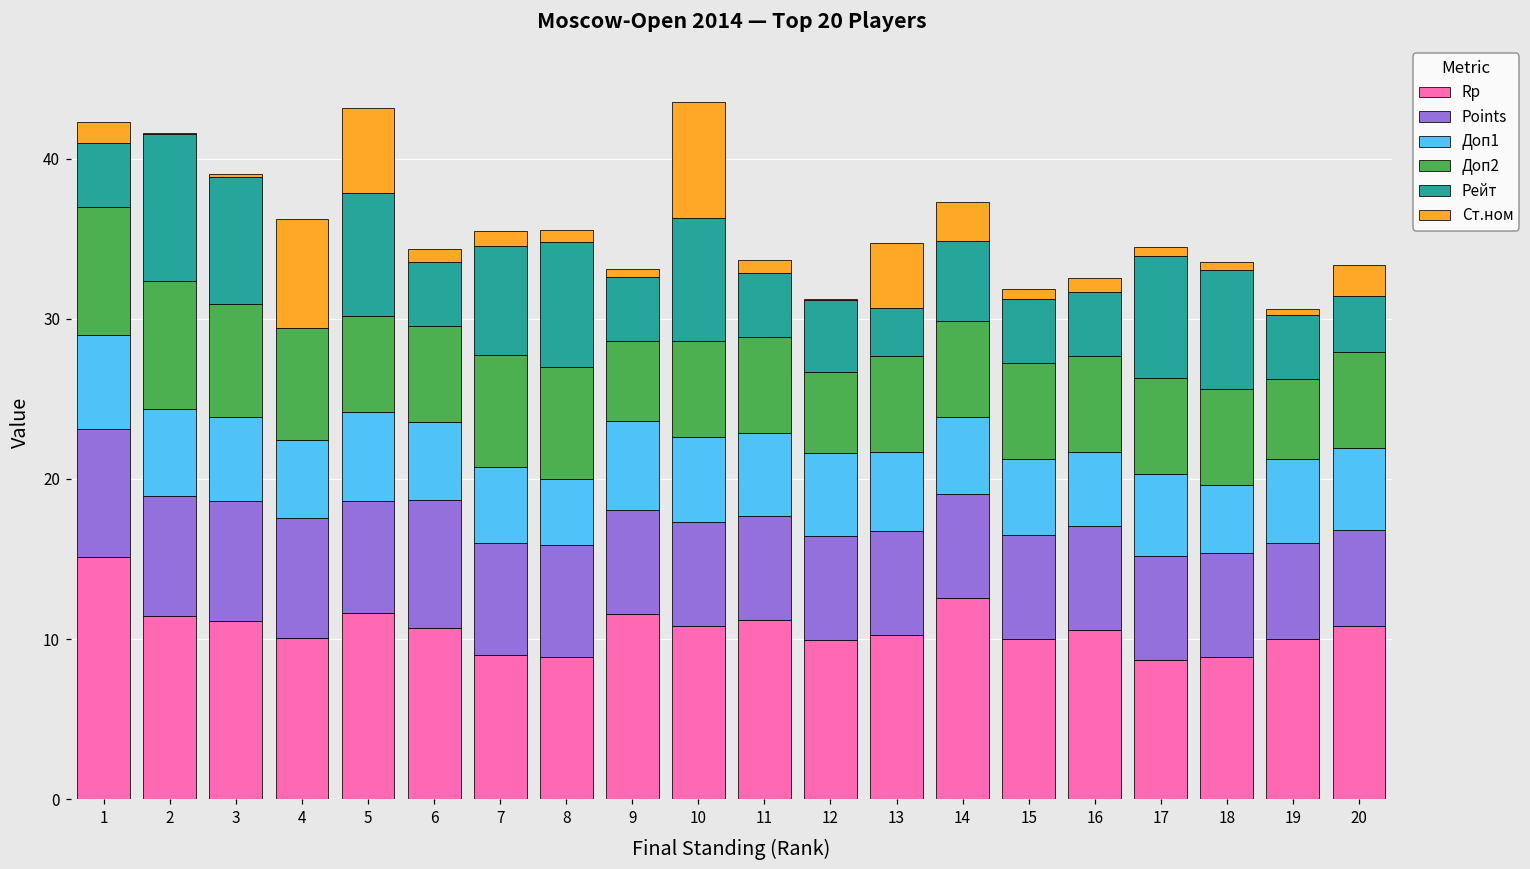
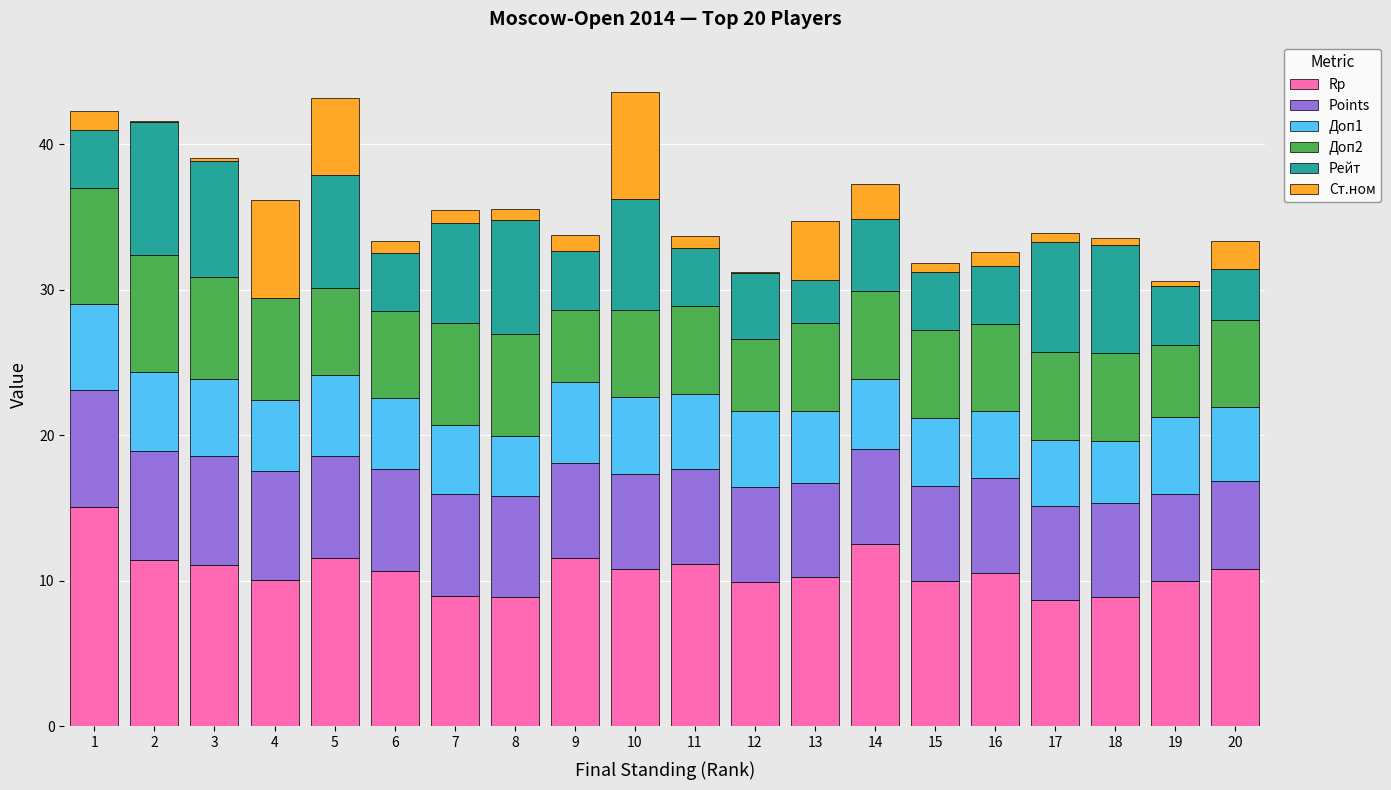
Points, 6: 8 -> 7
Ст.ном, 9: 0.5 -> 1.1
Доп1, 17: 5.1 -> 4.6
